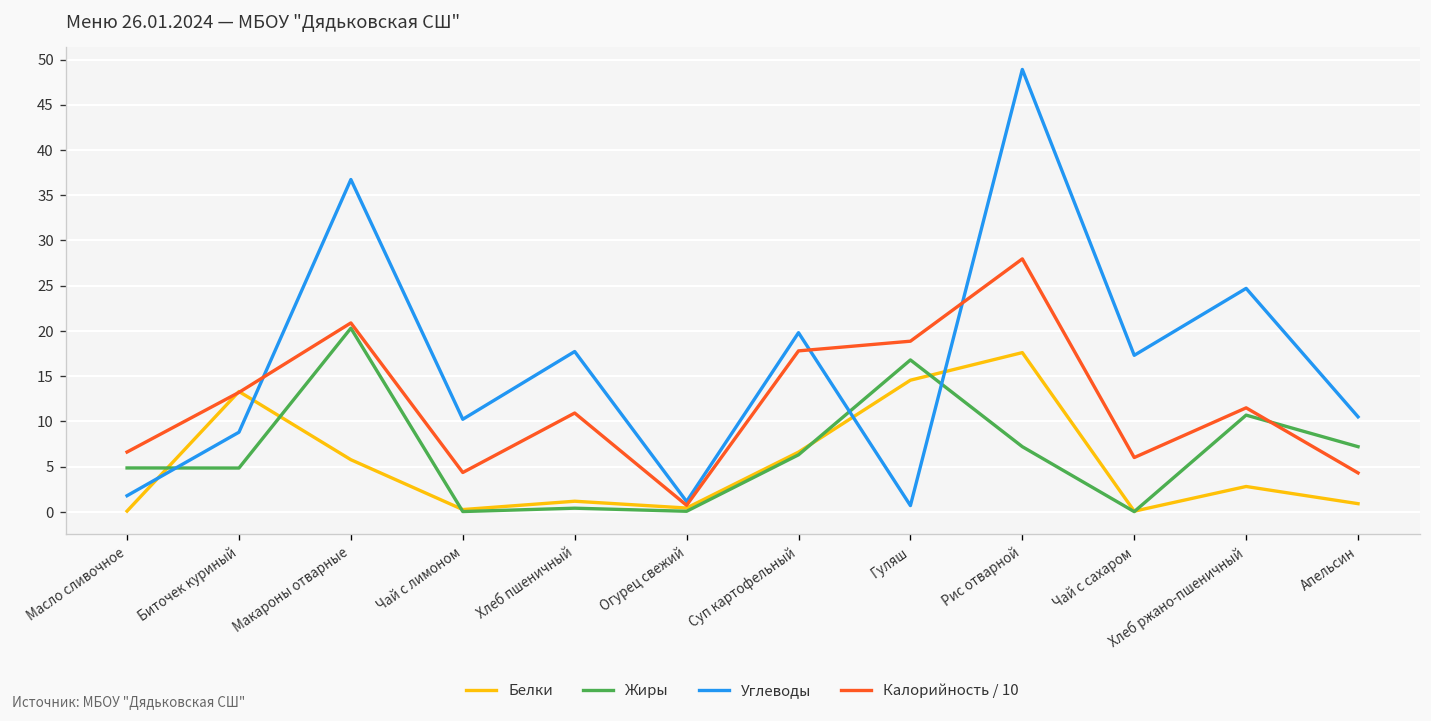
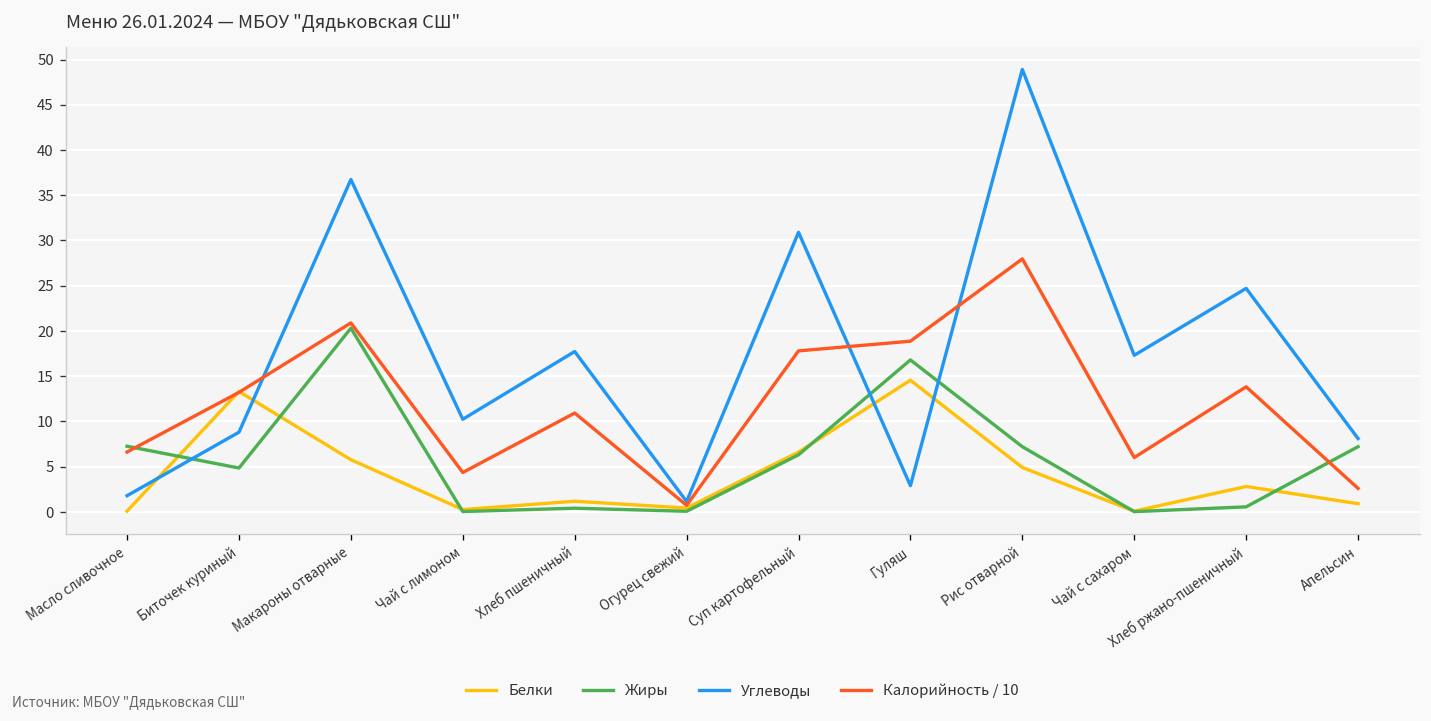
Жиры, Масло сливочное: 5 -> 7
Углеводы, Суп картофельный: 20 -> 31
Углеводы, Гуляш: 1 -> 3
Белки, Рис отварной: 18 -> 5
Жиры, Хлеб ржано-пшеничный: 11 -> 1
Калорийность / 10, Хлеб ржано-пшеничный: 11 -> 14
Углеводы, Апельсин: 11 -> 8
Калорийность / 10, Апельсин: 4 -> 3
